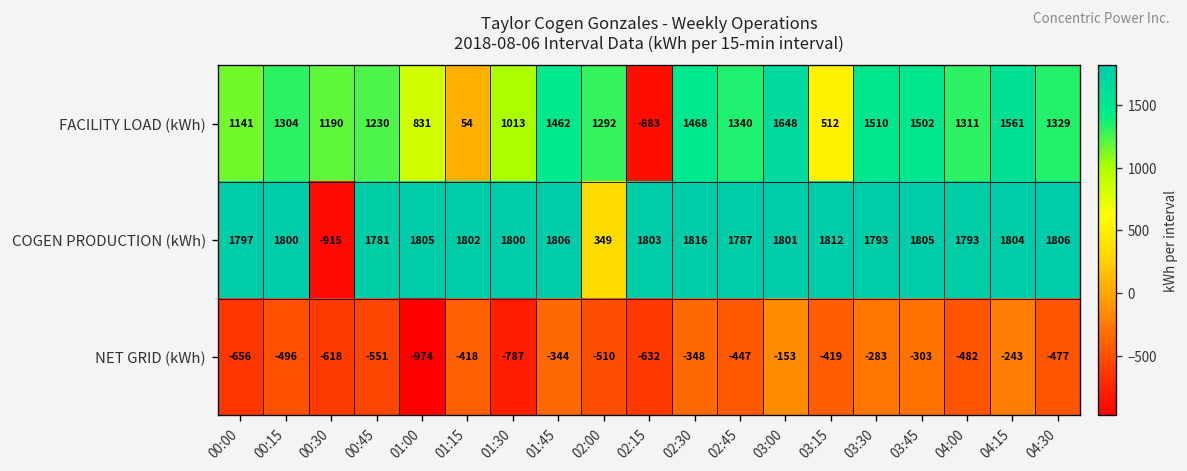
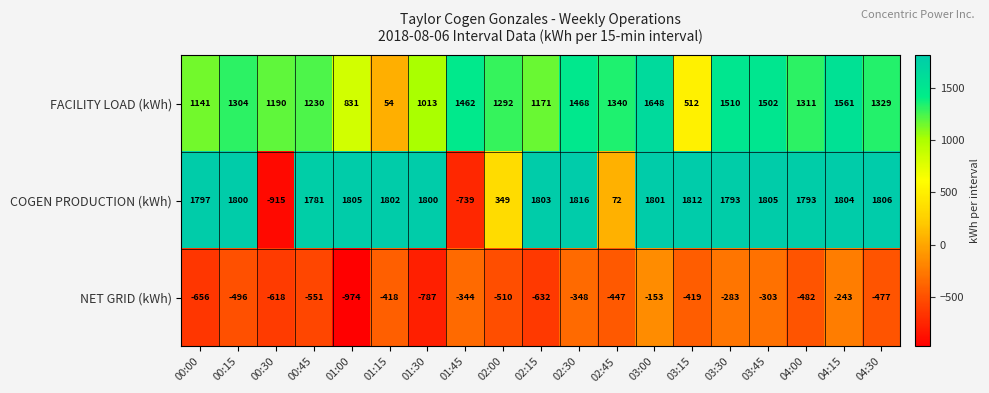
FACILITY LOAD (kWh), 02:15: -883 -> 1171
COGEN PRODUCTION (kWh), 01:45: 1806 -> -739
COGEN PRODUCTION (kWh), 02:45: 1787 -> 72
